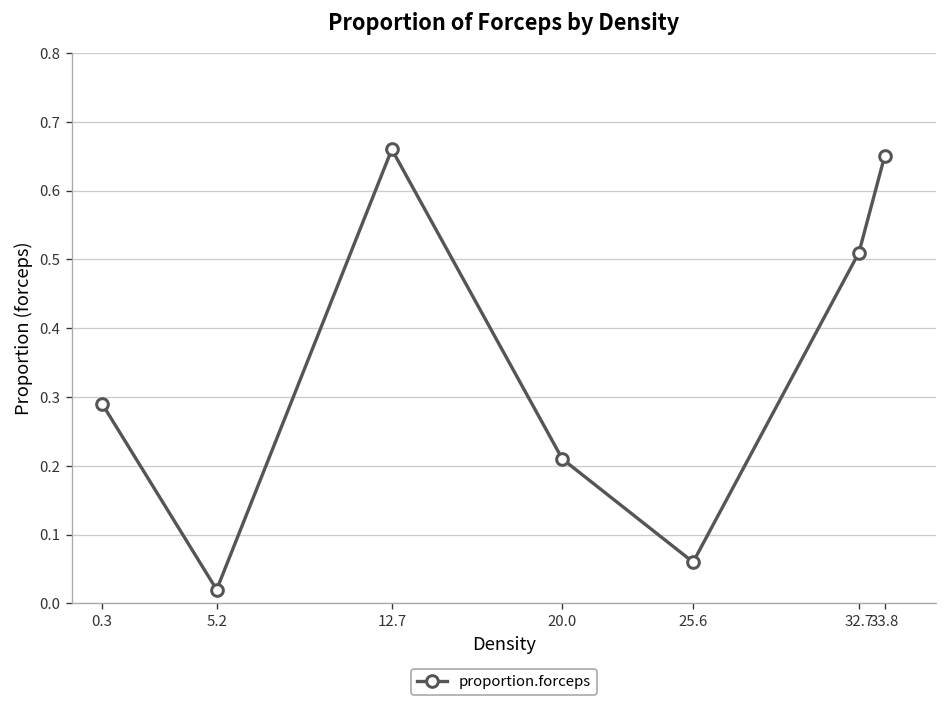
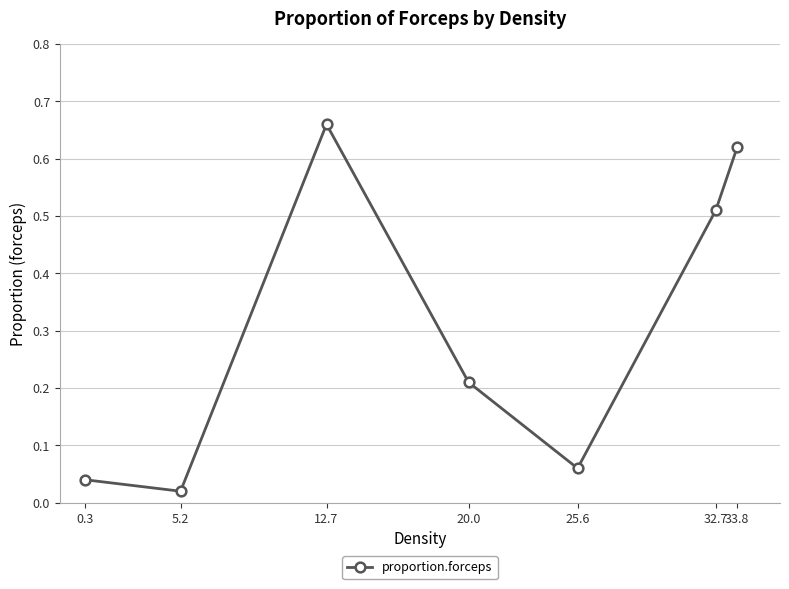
0.3: 0.29 -> 0.04
33.8: 0.65 -> 0.62
